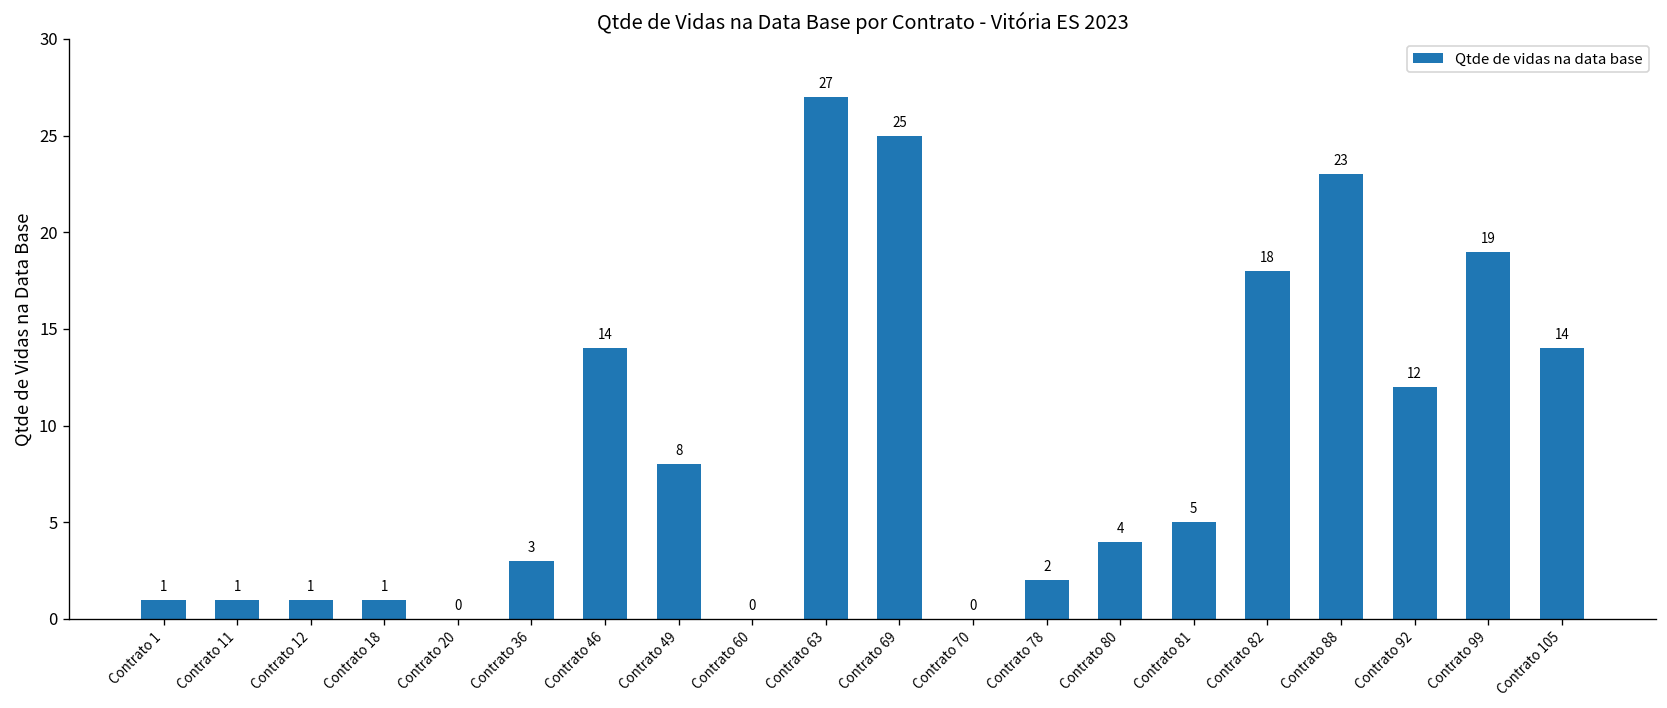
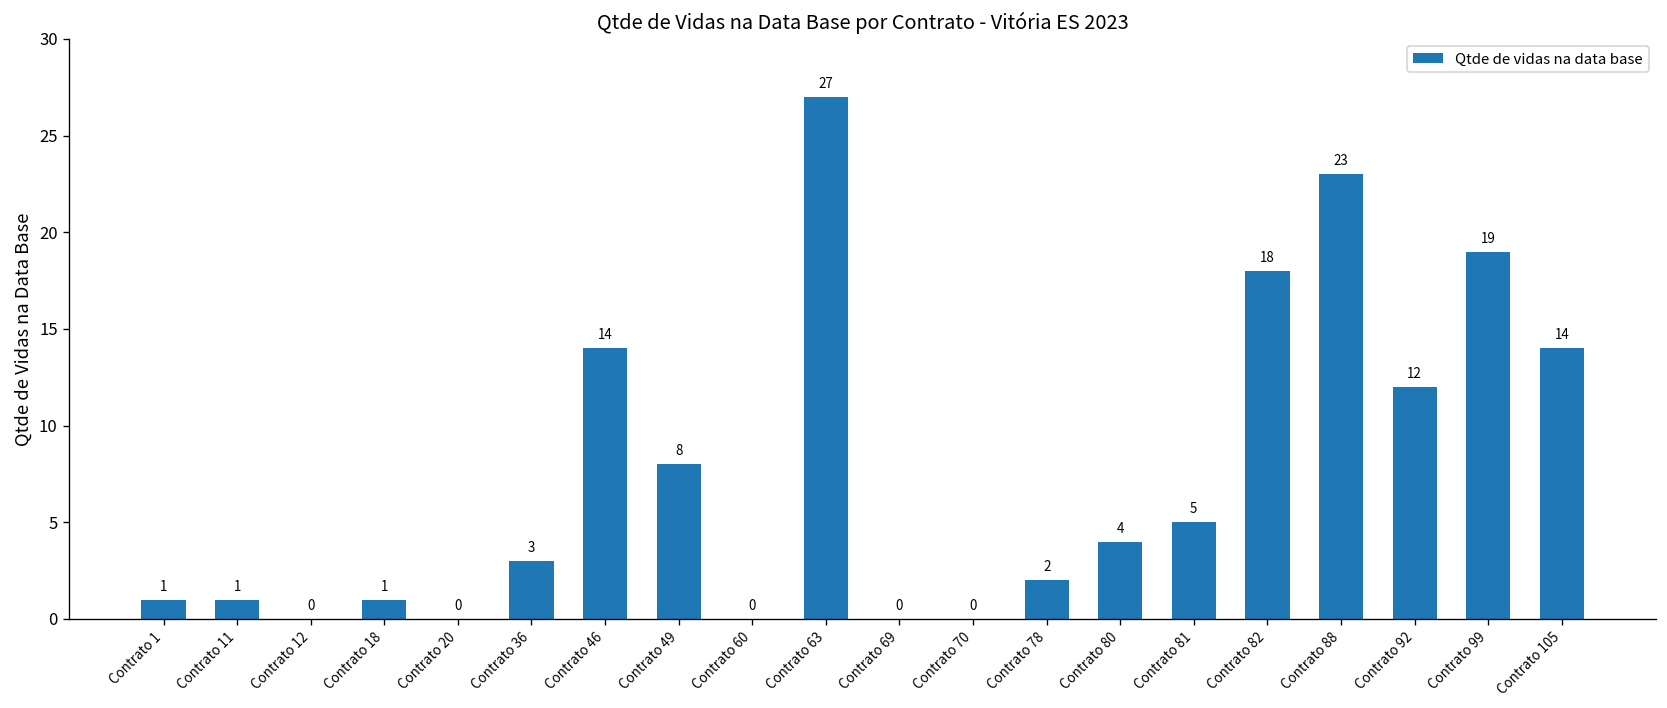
Contrato 12: 1 -> 0
Contrato 69: 25 -> 0
